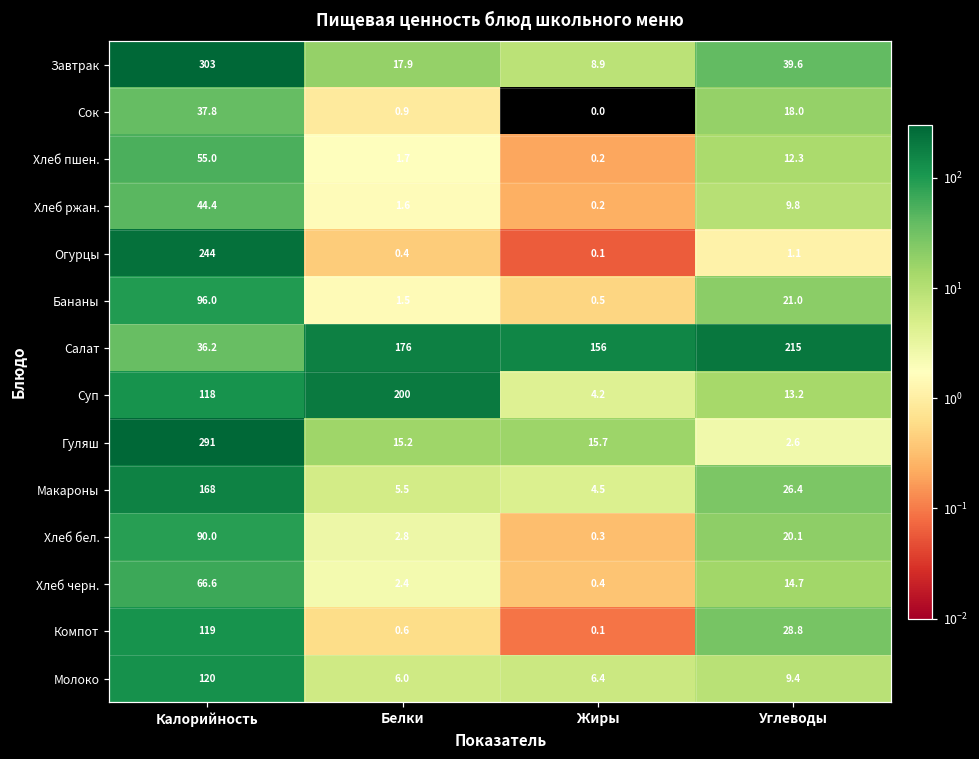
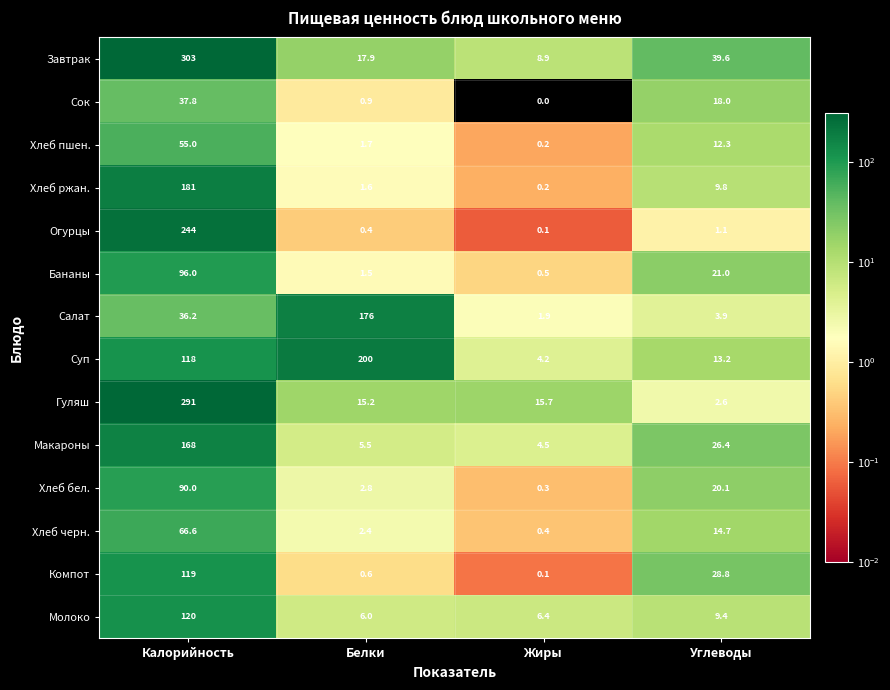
Хлеб ржан., Калорийность: 44.4 -> 181
Салат, Жиры: 156 -> 1.9
Салат, Углеводы: 215 -> 3.9
